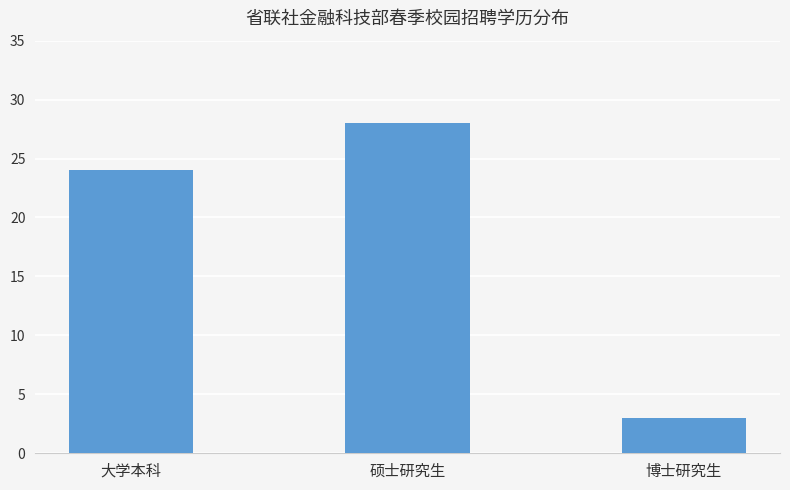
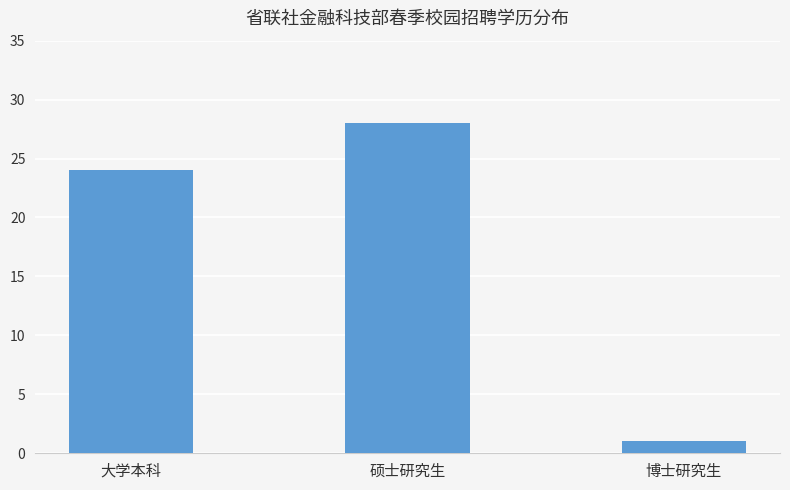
博士研究生: 3 -> 1
